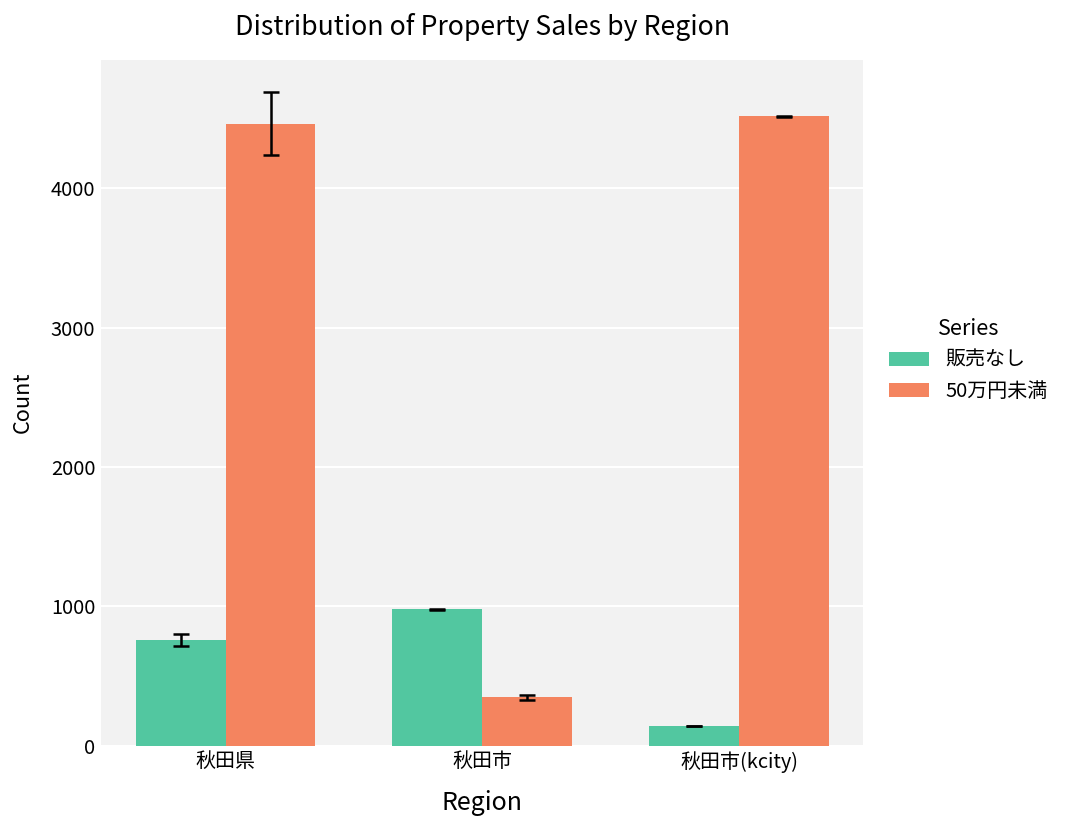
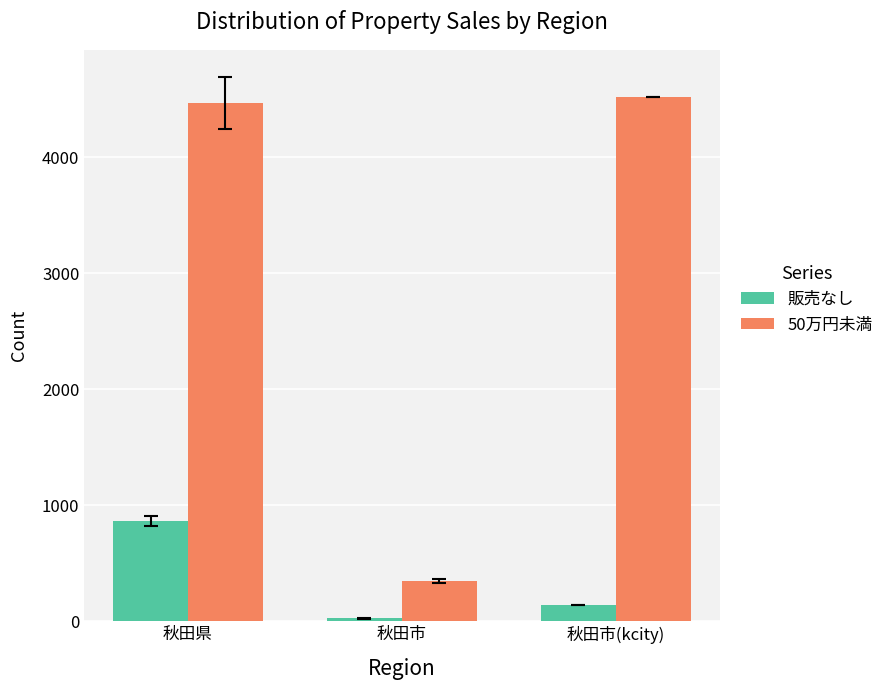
販売なし, 秋田県: 760 -> 860
販売なし, 秋田市: 980 -> 30
